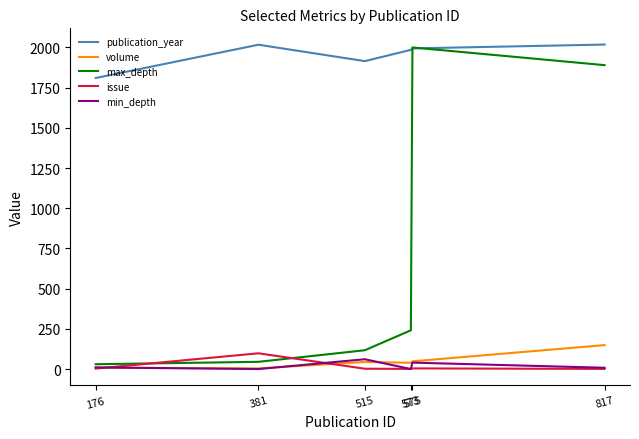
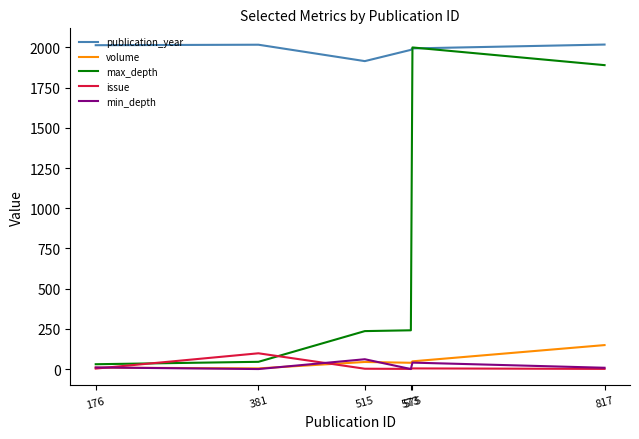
publication_year, 176: 1810 -> 2010
max_depth, 515: 120 -> 240
